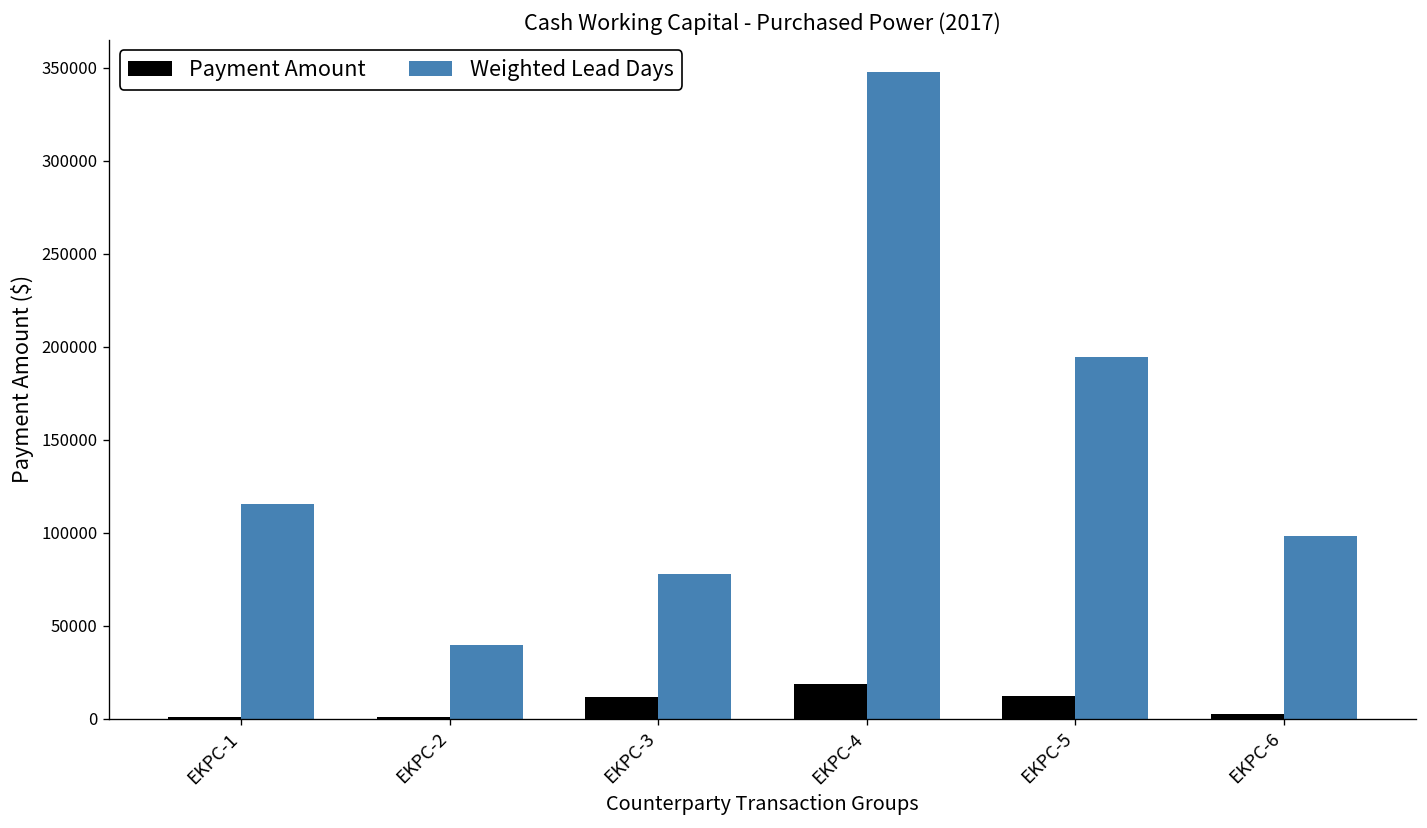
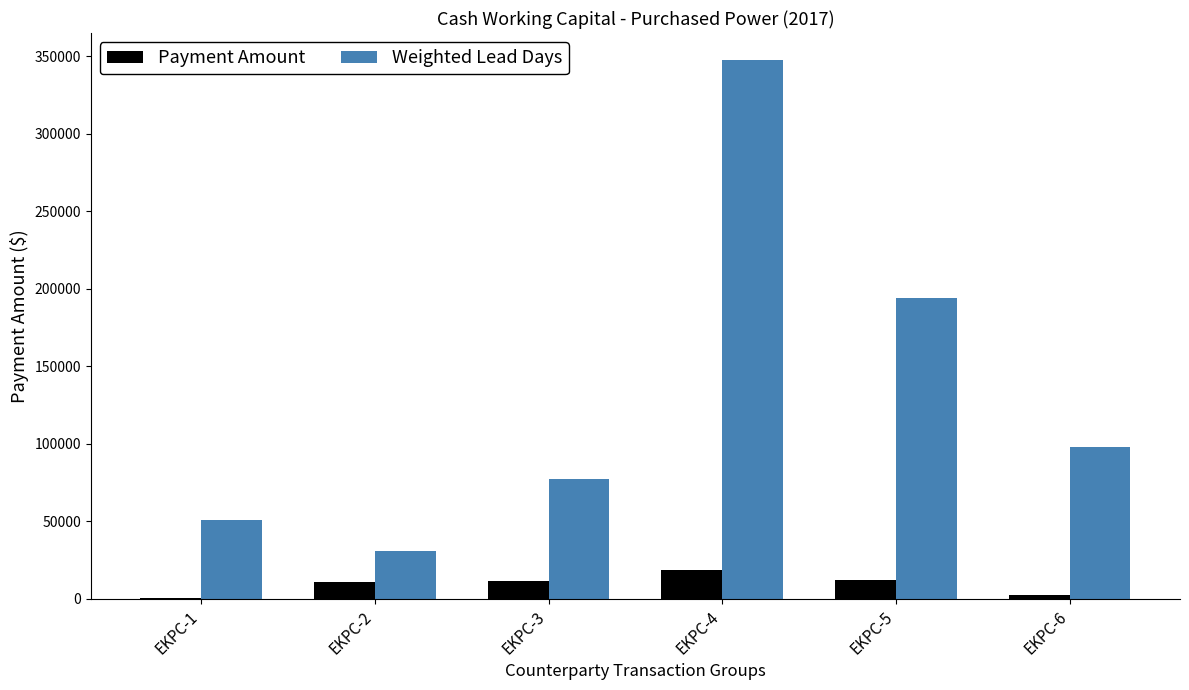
Weighted Lead Days, EKPC-1: 116000 -> 51000
Payment Amount, EKPC-2: 1000 -> 11000
Weighted Lead Days, EKPC-2: 39000 -> 31000
